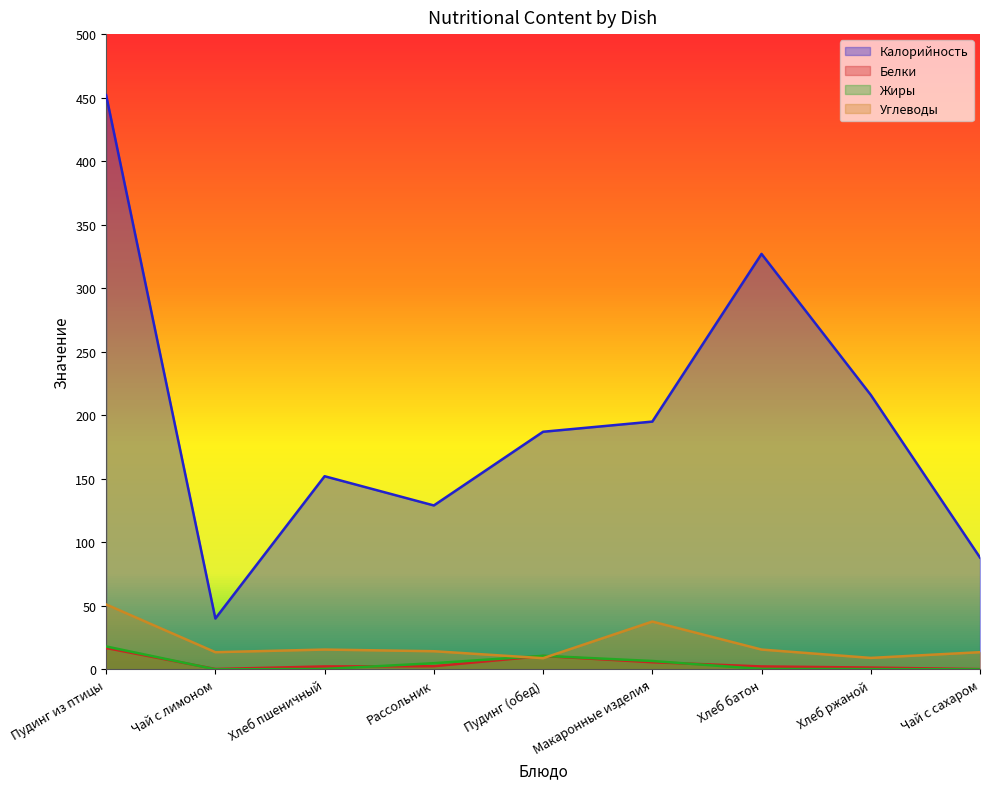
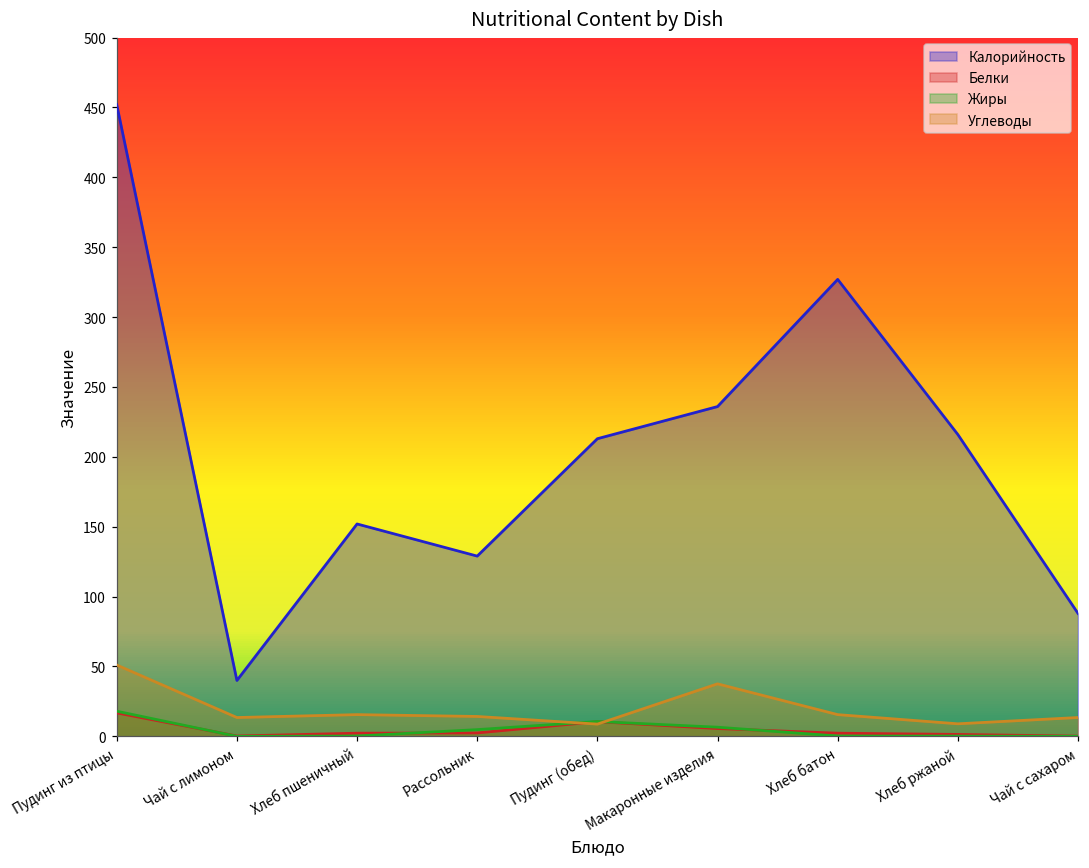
Калорийность, Пудинг (обед): 187 -> 213
Калорийность, Макаронные изделия: 195 -> 236
